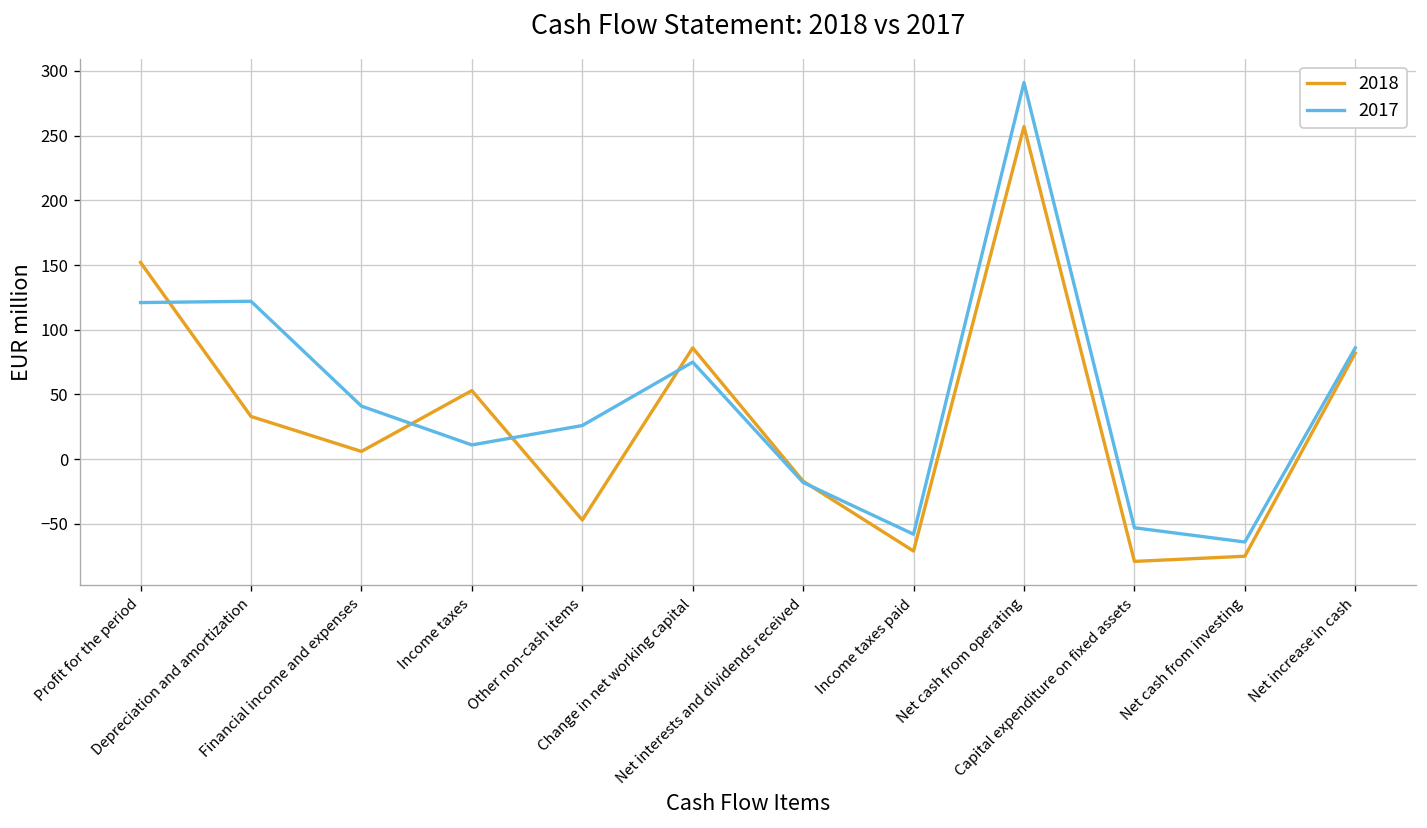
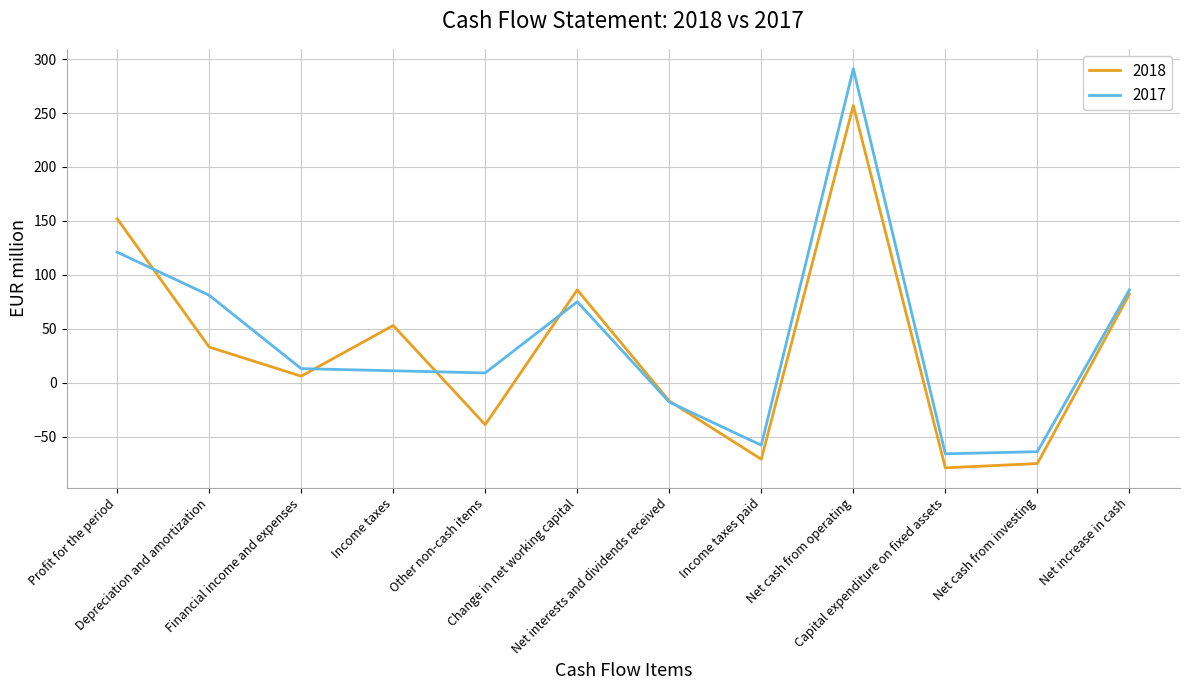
2017, Depreciation and amortization: 122 -> 81
2017, Financial income and expenses: 41 -> 13
2018, Other non-cash items: -47 -> -39
2017, Other non-cash items: 26 -> 9
2017, Capital expenditure on fixed assets: -53 -> -66
